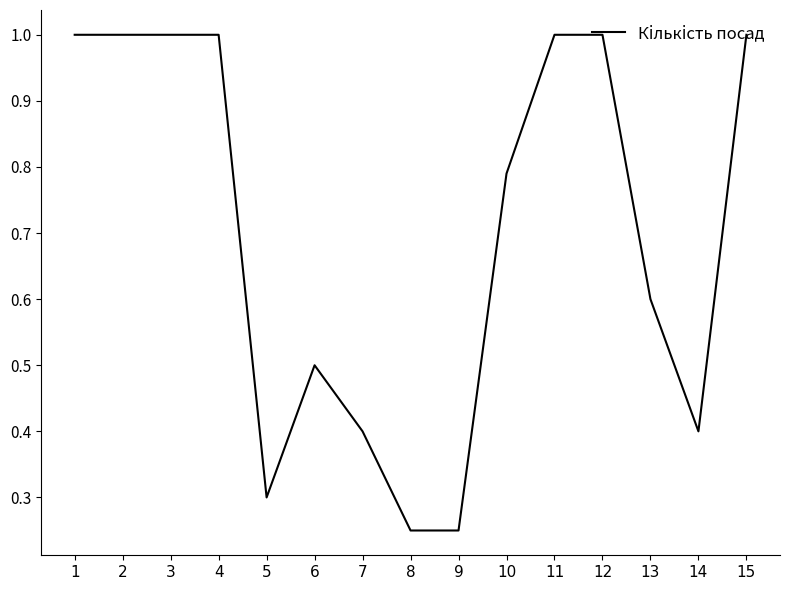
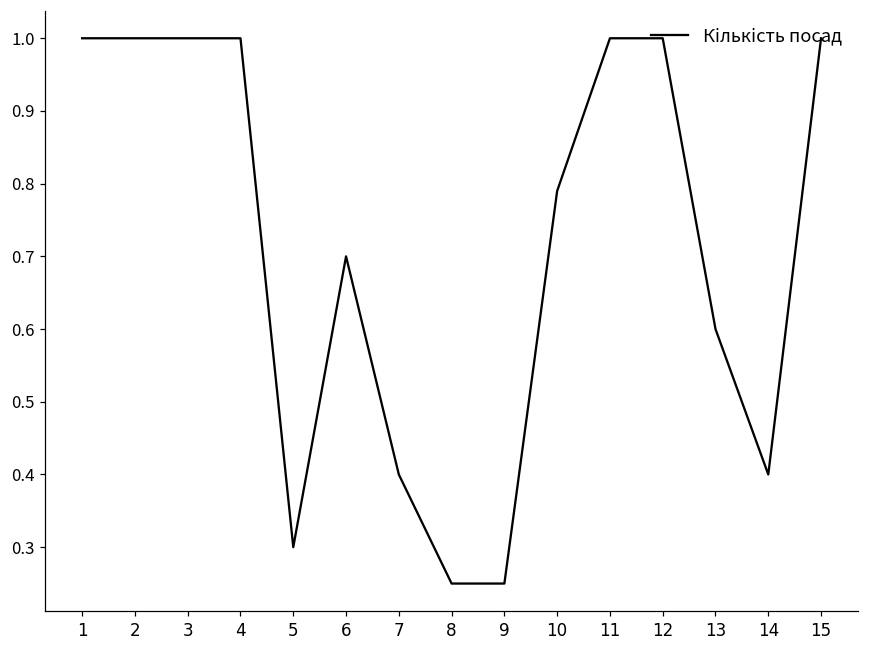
6: 0.5 -> 0.7
